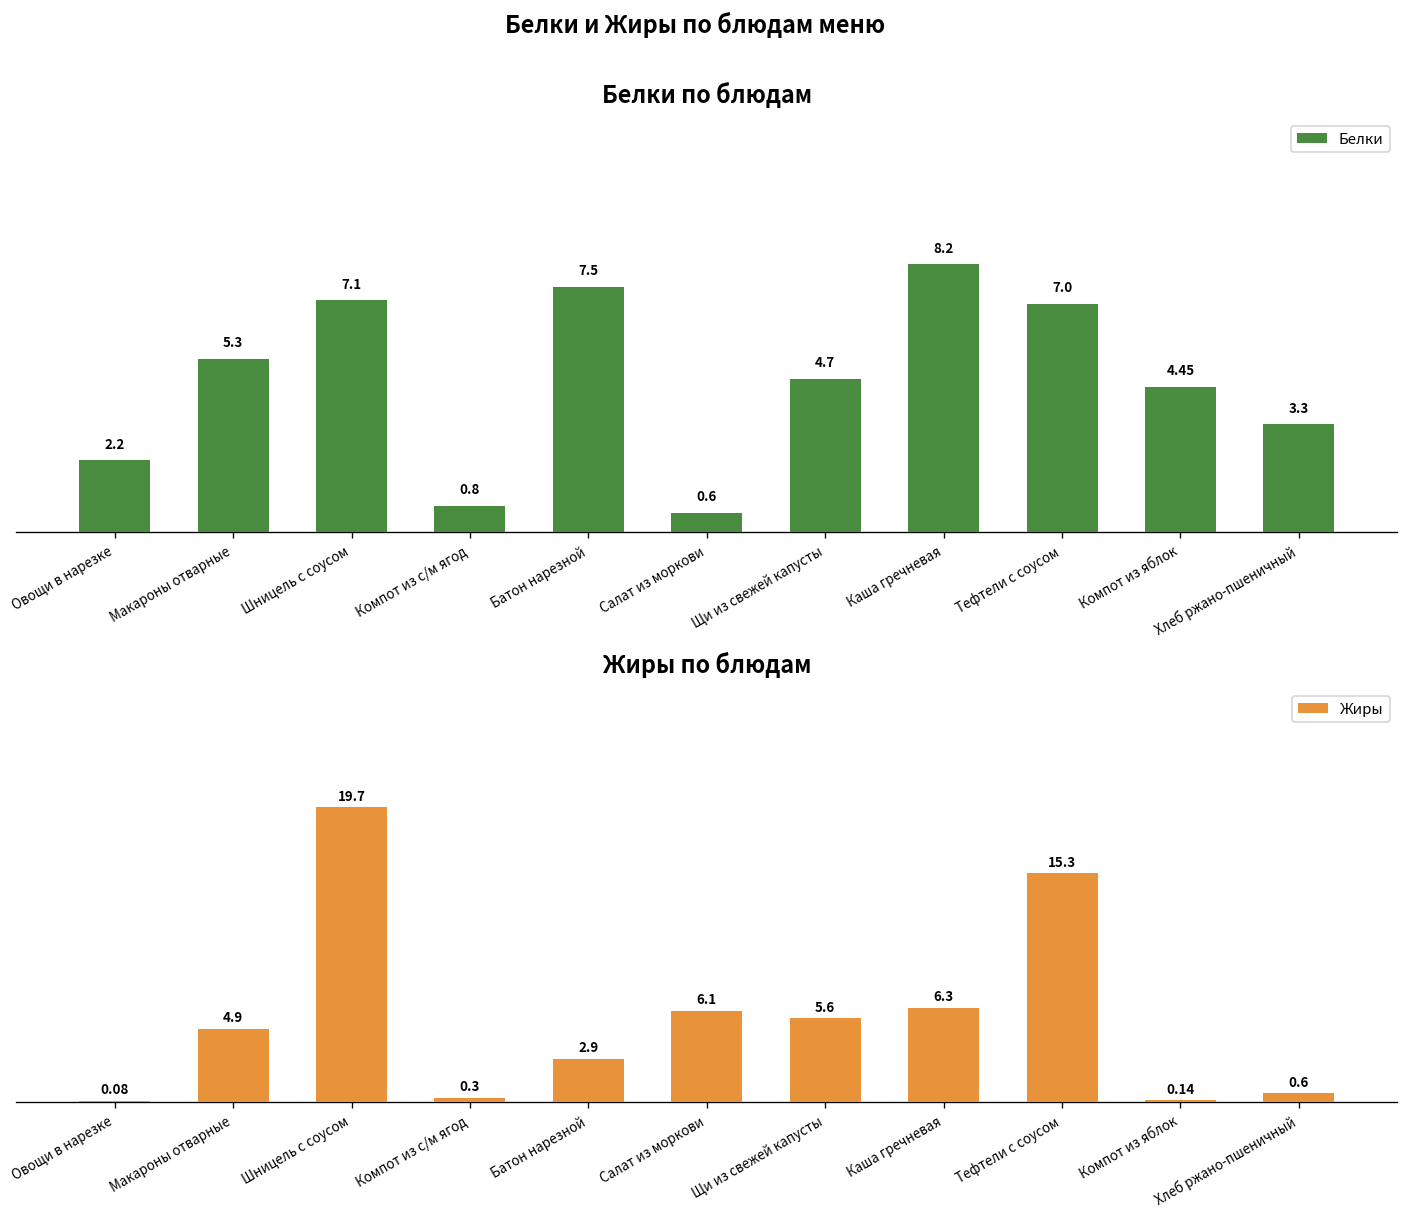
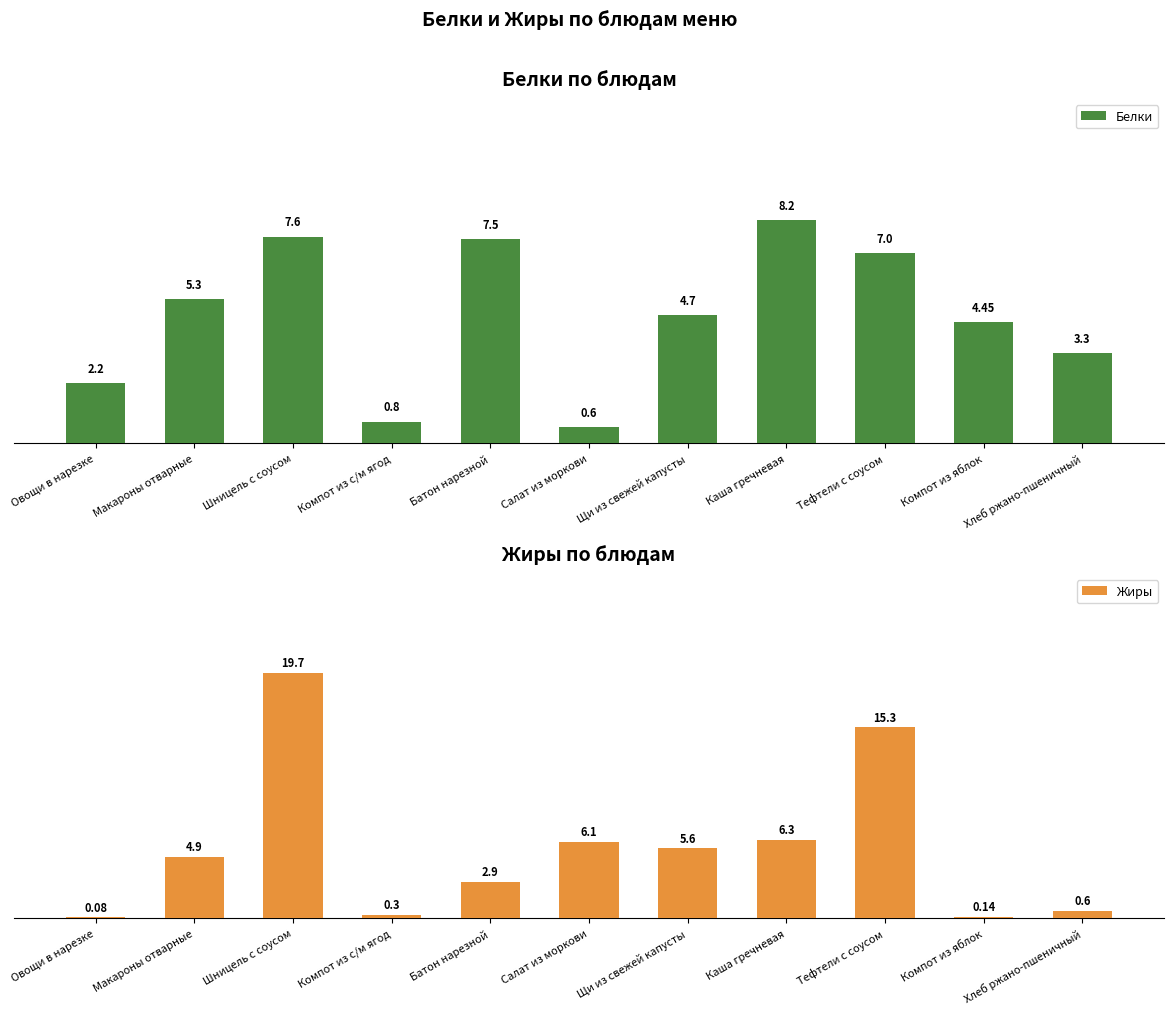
Белки по блюдам, Шницель с соусом: 7.1 -> 7.6
